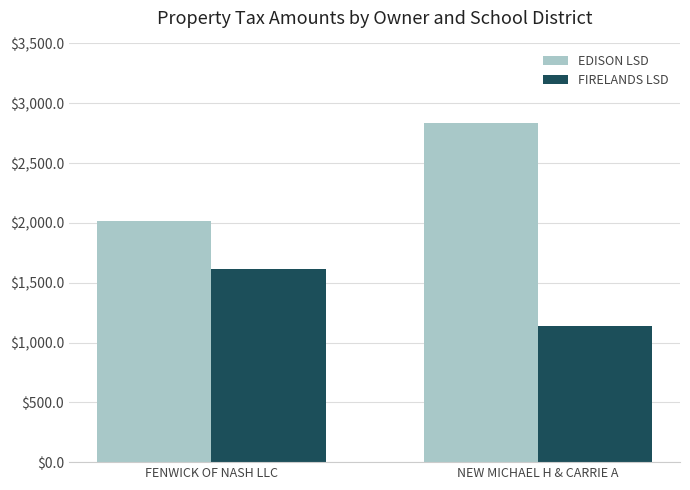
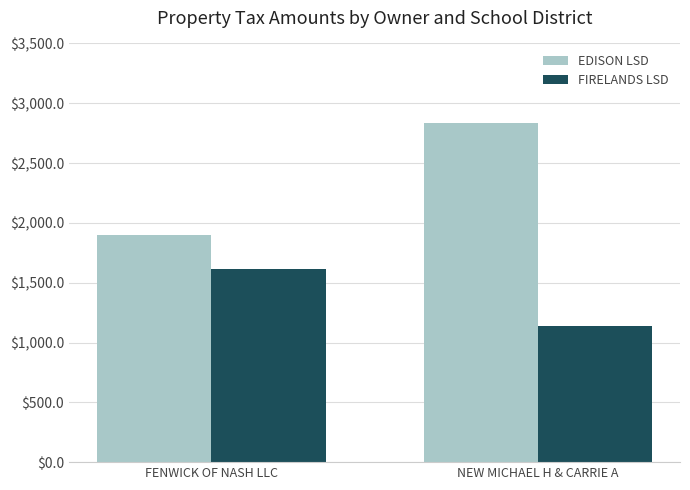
EDISON LSD, FENWICK OF NASH LLC: $2,010 -> $1,900
